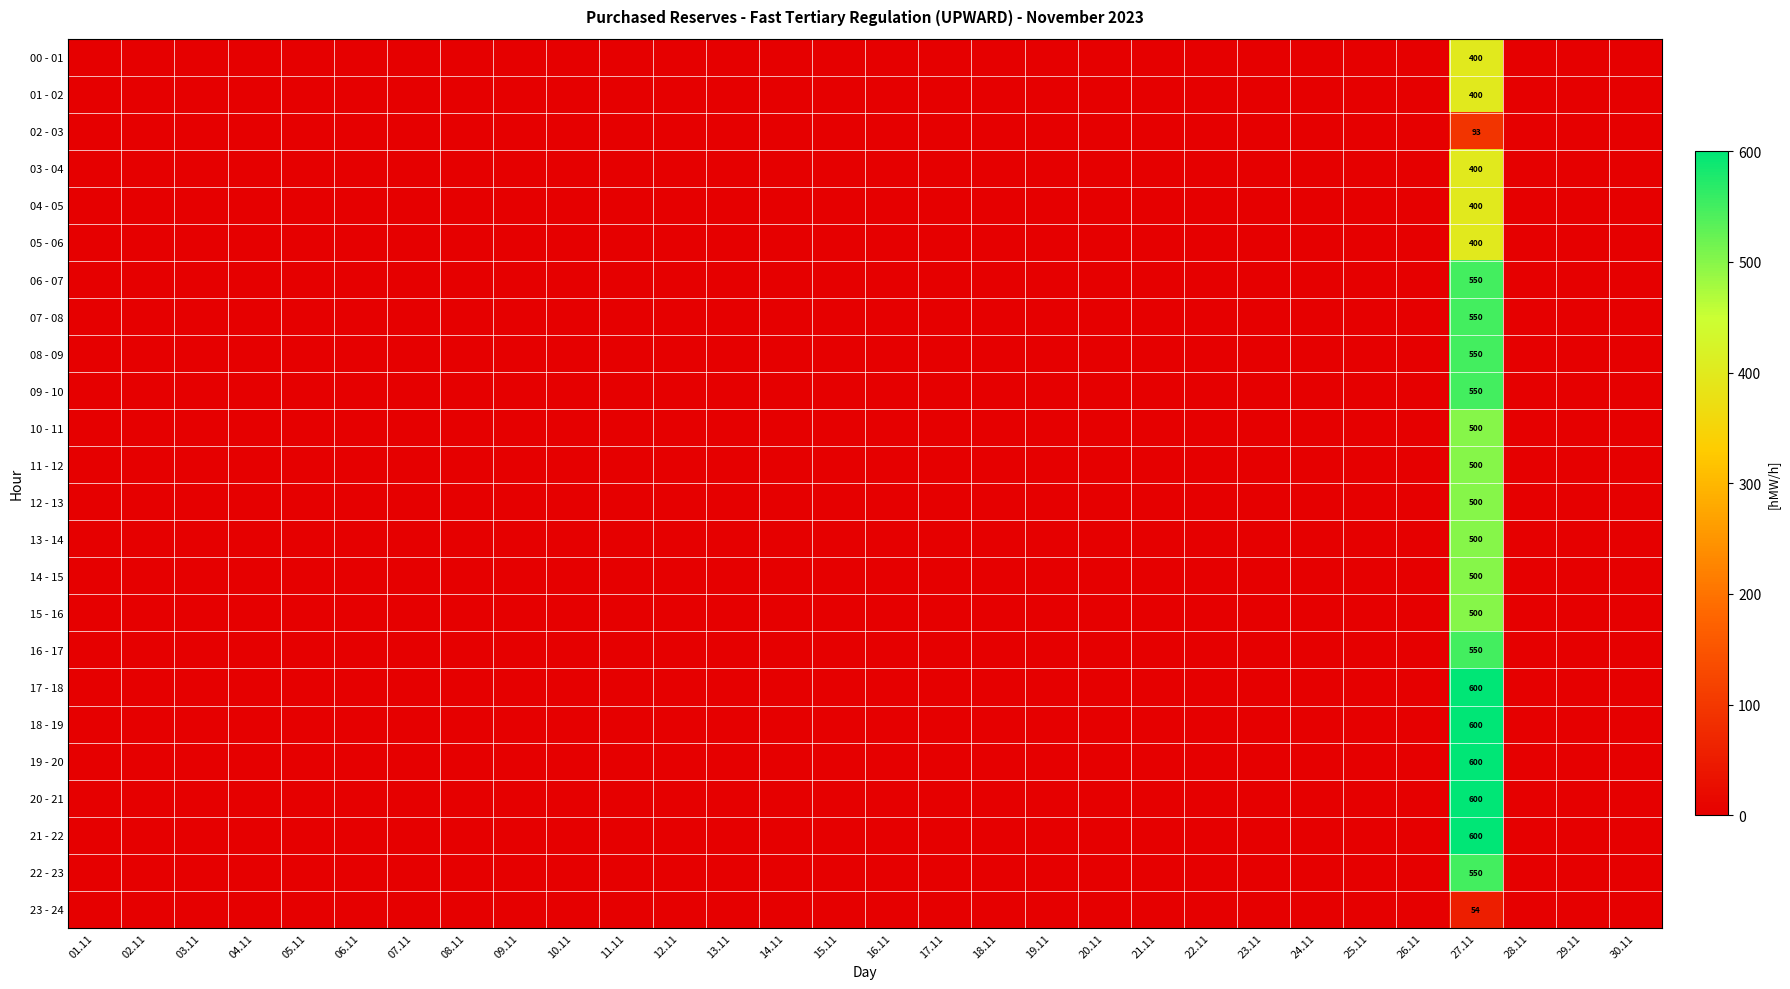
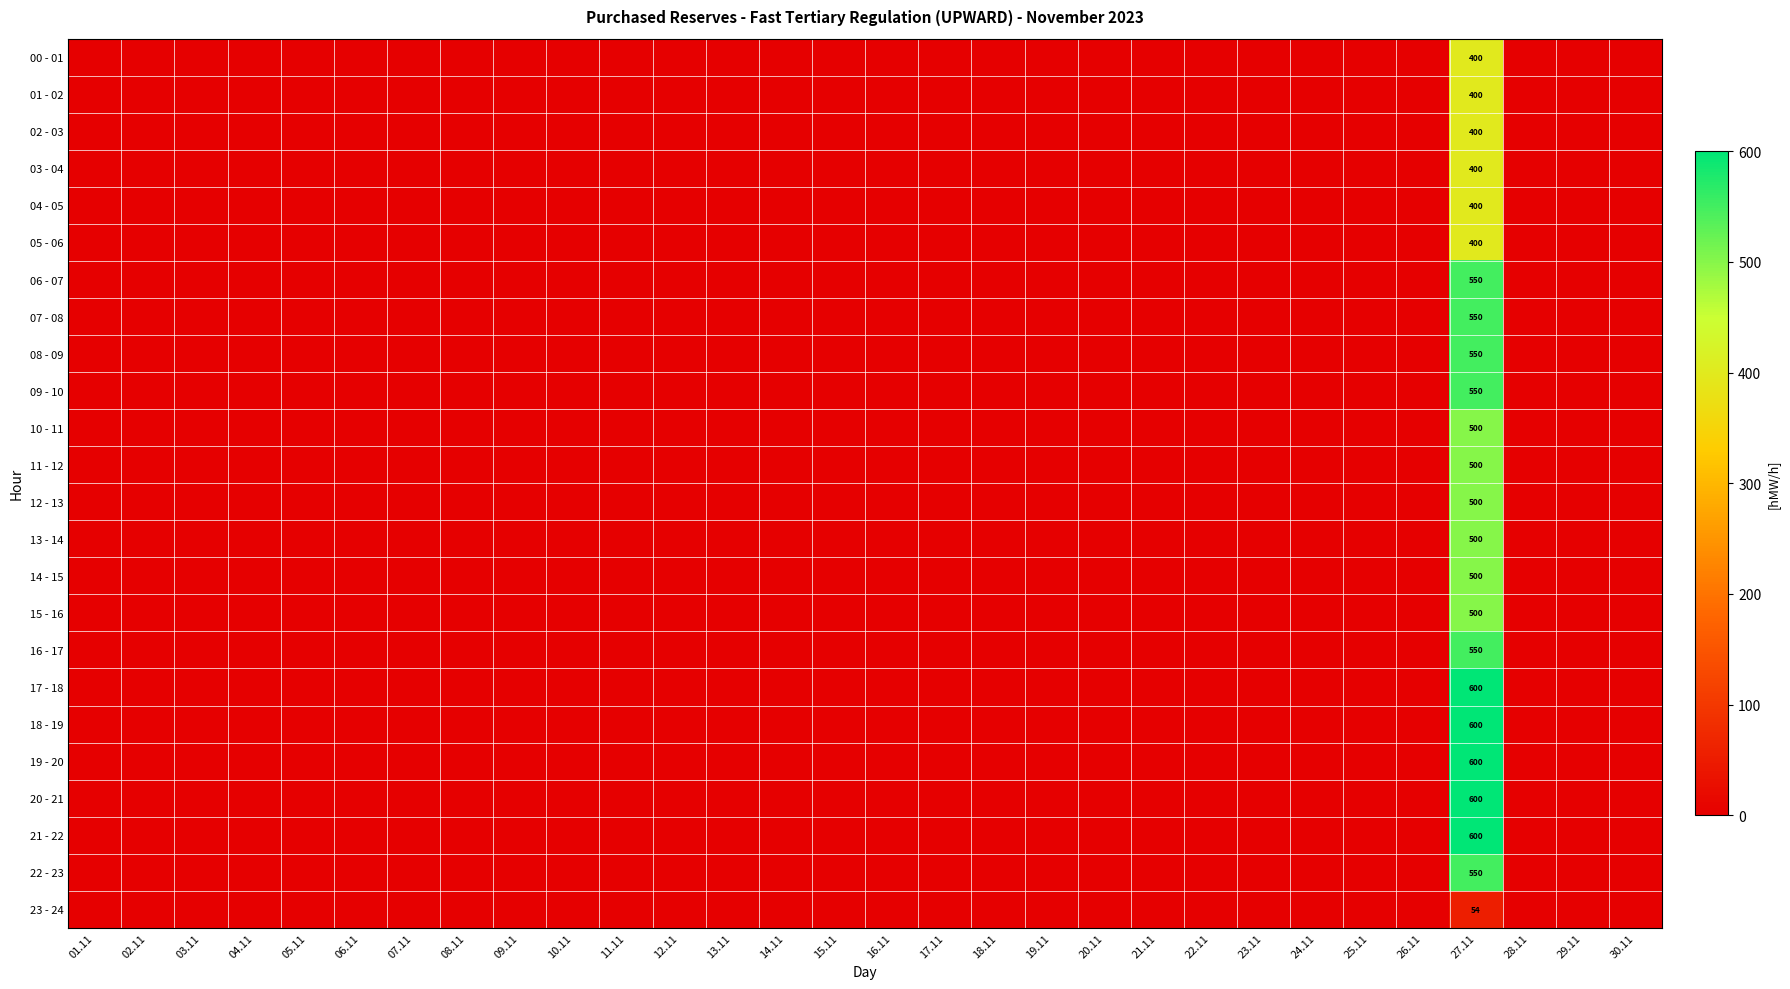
02 - 03, 27.11: 93 -> 400
